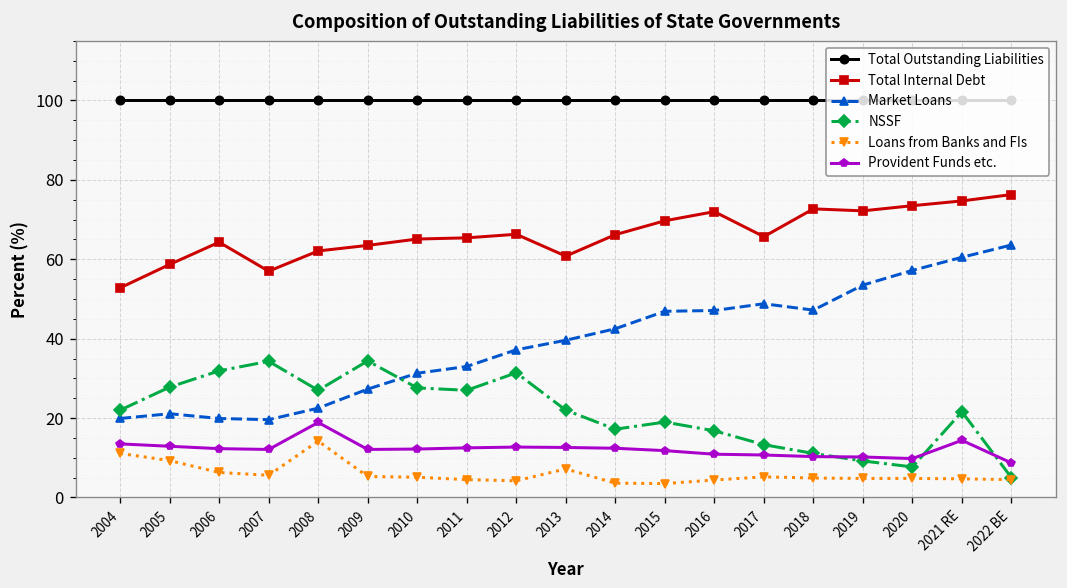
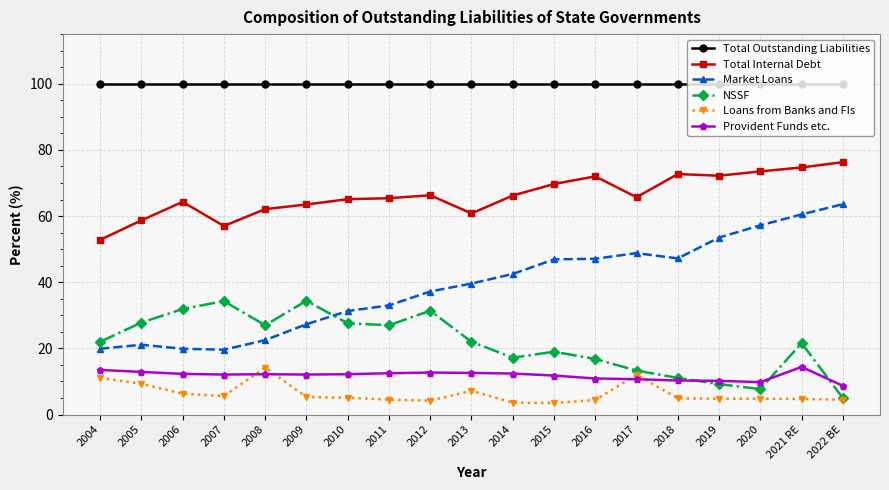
Provident Funds etc., 2008: 19 -> 12
Loans from Banks and FIs, 2017: 5 -> 12
